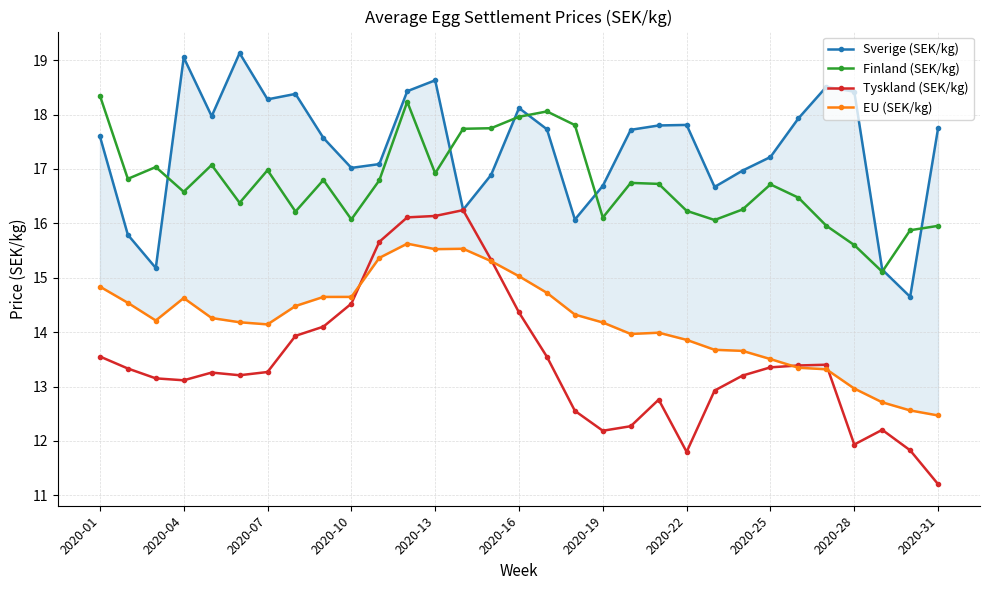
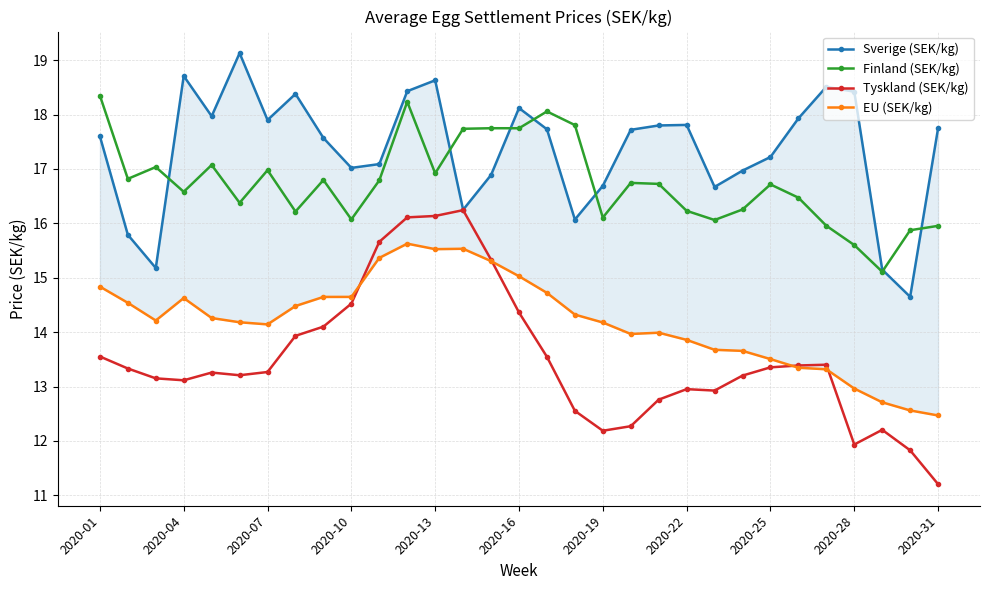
Sverige (SEK/kg), 2020-04: 19.1 -> 18.7
Sverige (SEK/kg), 2020-07: 18.3 -> 17.9
Finland (SEK/kg), 2020-16: 18.0 -> 17.7
Tyskland (SEK/kg), 2020-22: 11.8 -> 13.0
